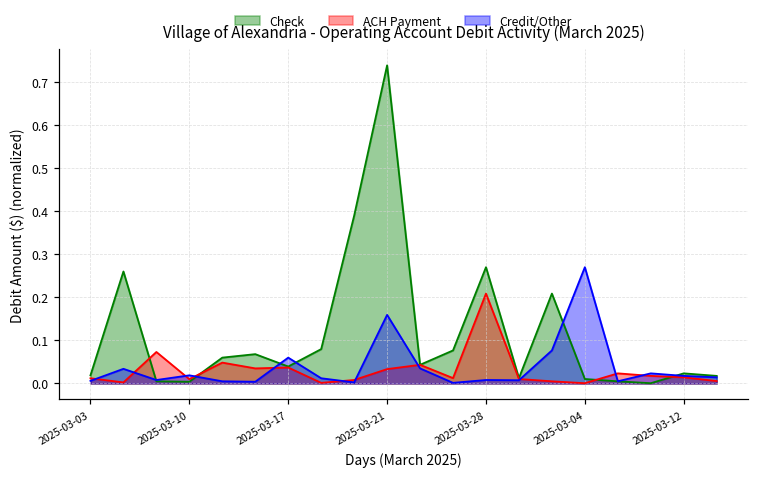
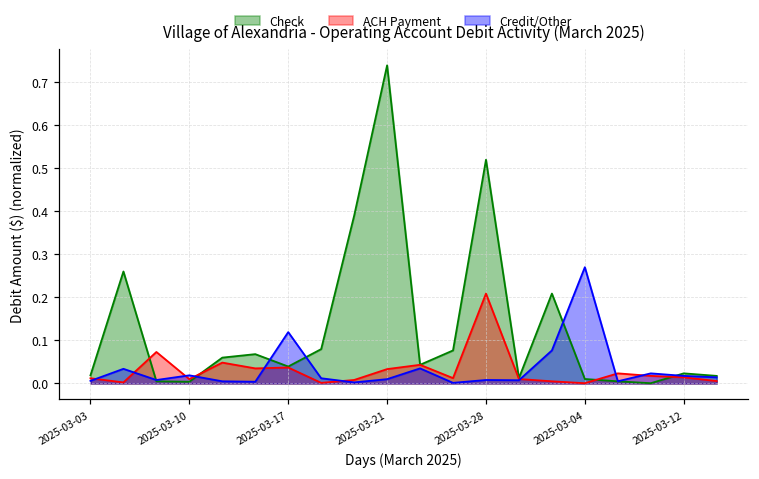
Credit/Other, 2025-03-17: 0.06 -> 0.12
Credit/Other, 2025-03-21: 0.16 -> 0.01
Check, 2025-03-28: 0.27 -> 0.52
